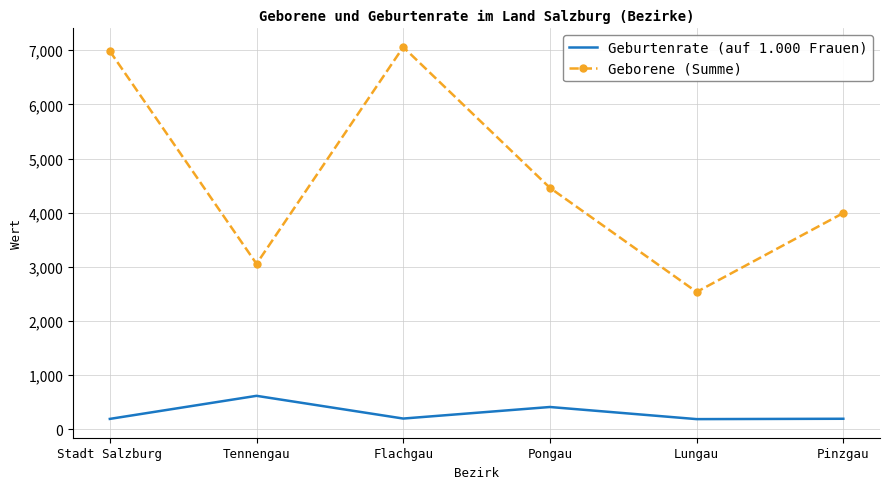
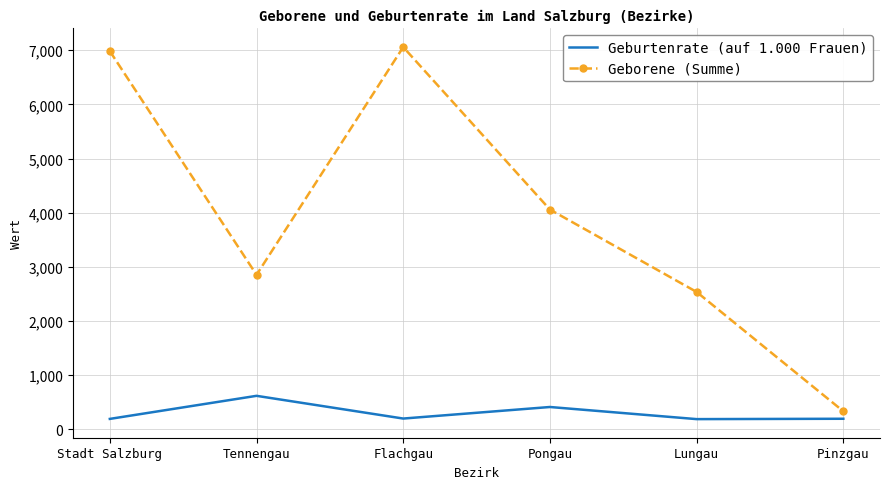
Geborene (Summe), Tennengau: 3,100 -> 2,900
Geborene (Summe), Pongau: 4,500 -> 4,100
Geborene (Summe), Pinzgau: 4,000 -> 300
